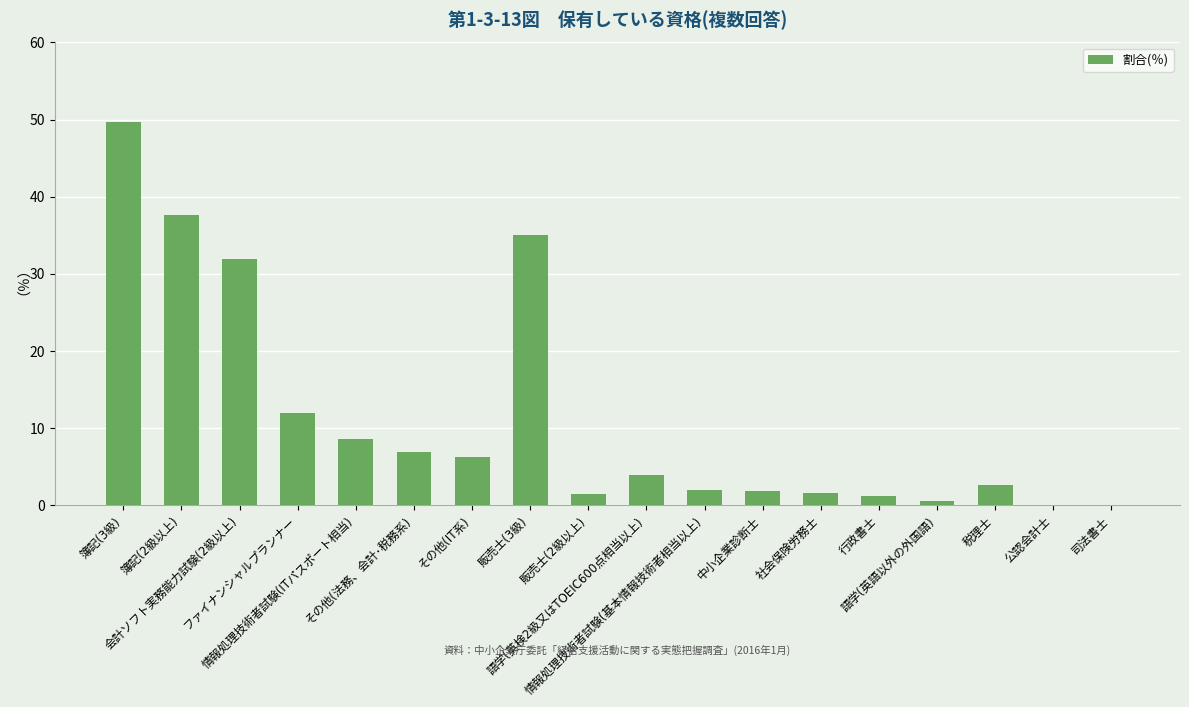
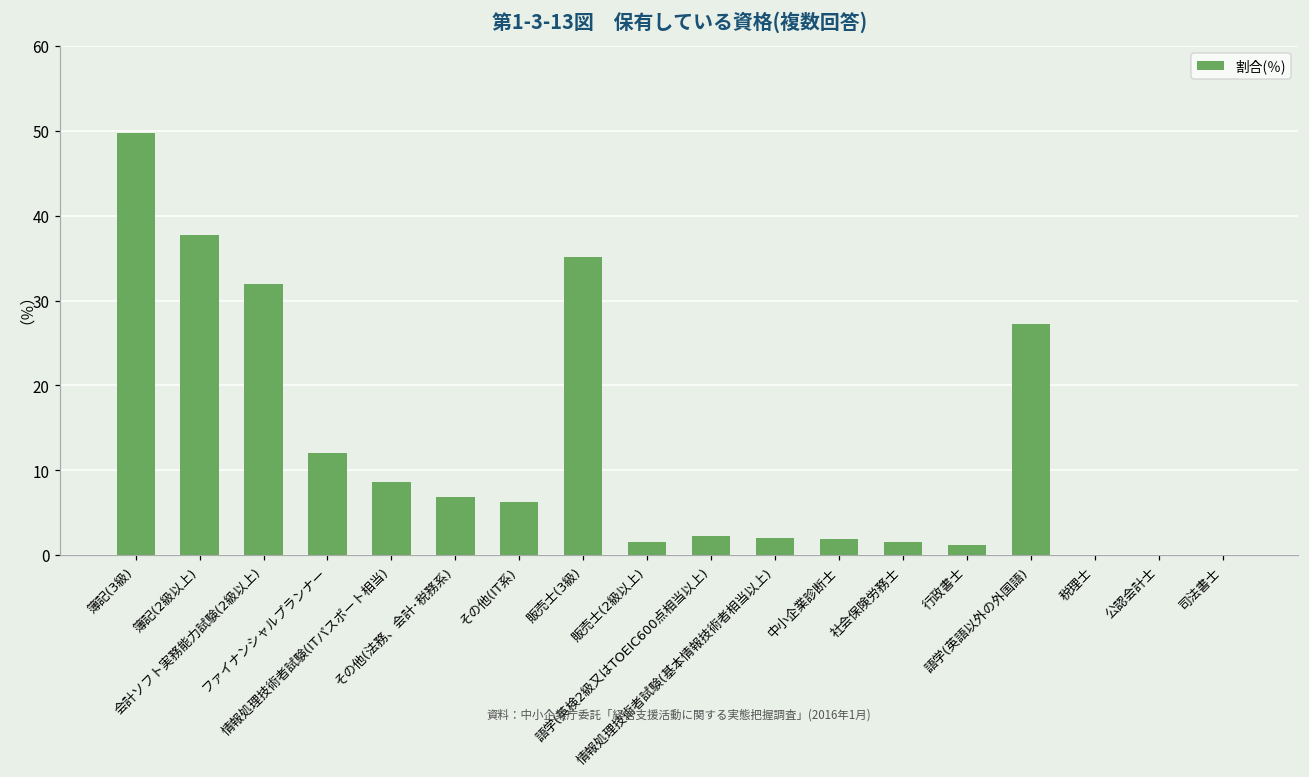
語学(英検2級又はTOEIC600点相当以上): 4 -> 2
語学(英語以外の外国語): 1 -> 27
税理士: 3 -> 0
